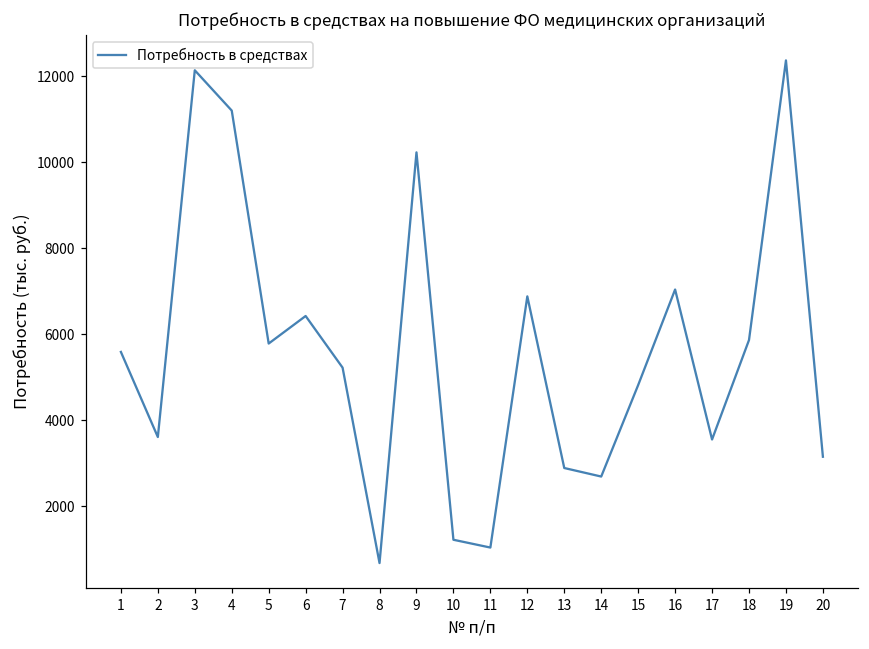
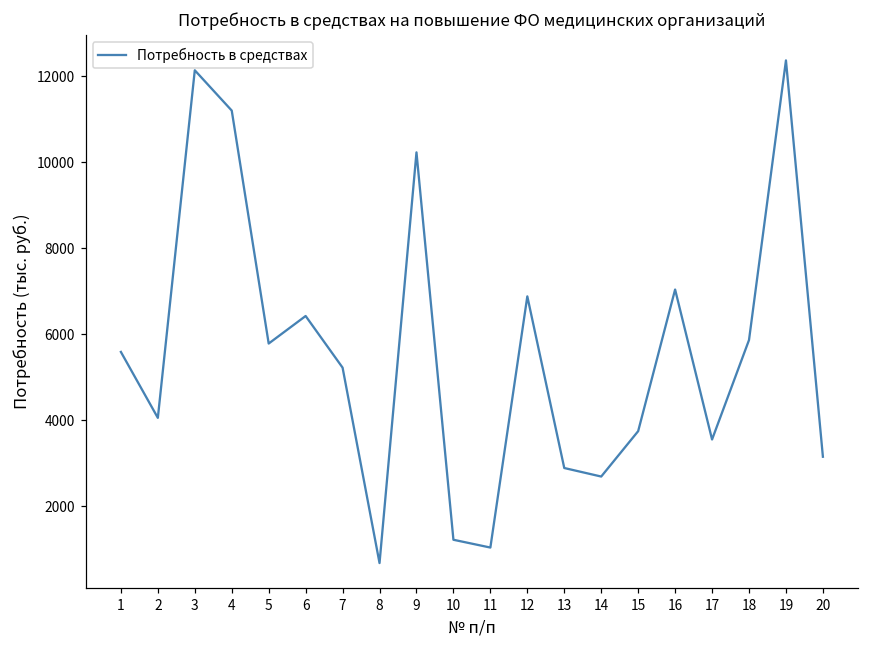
2: 3600 -> 4100
15: 4800 -> 3700
